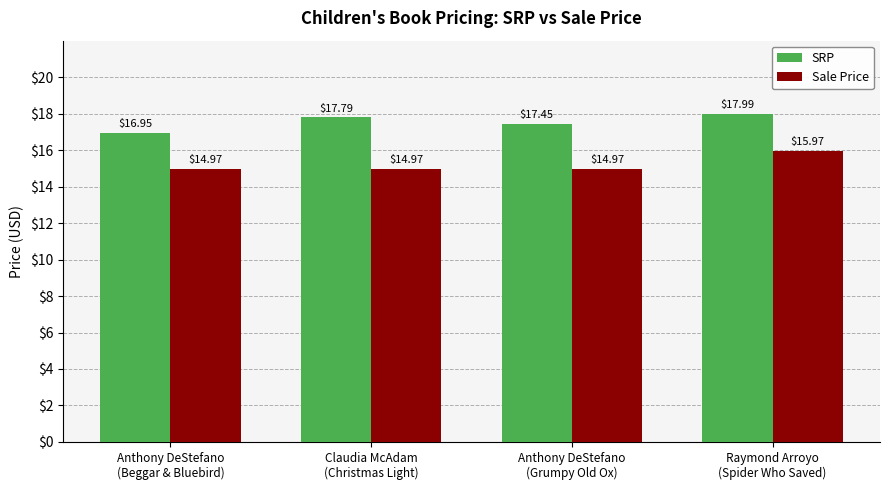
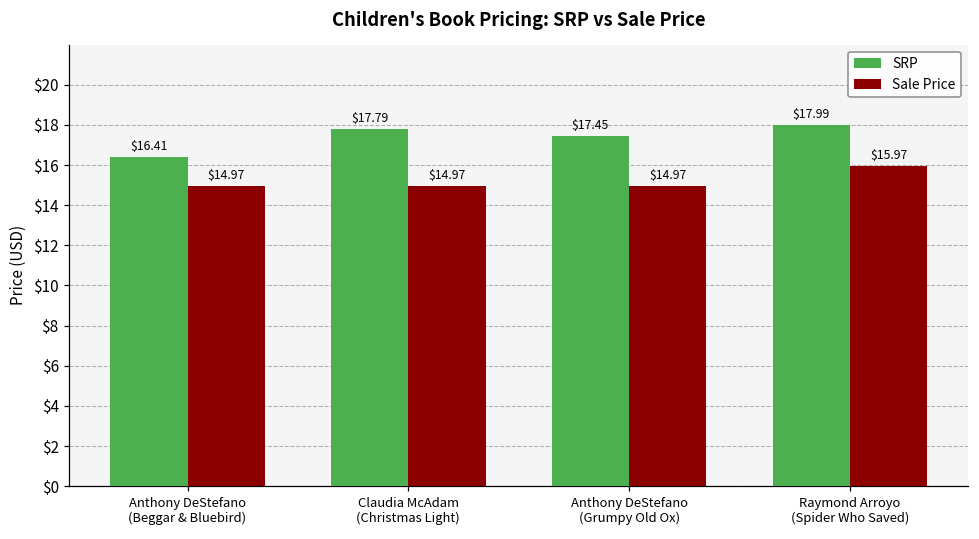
SRP, Anthony DeStefano (Beggar & Bluebird): $16.95 -> $16.41
